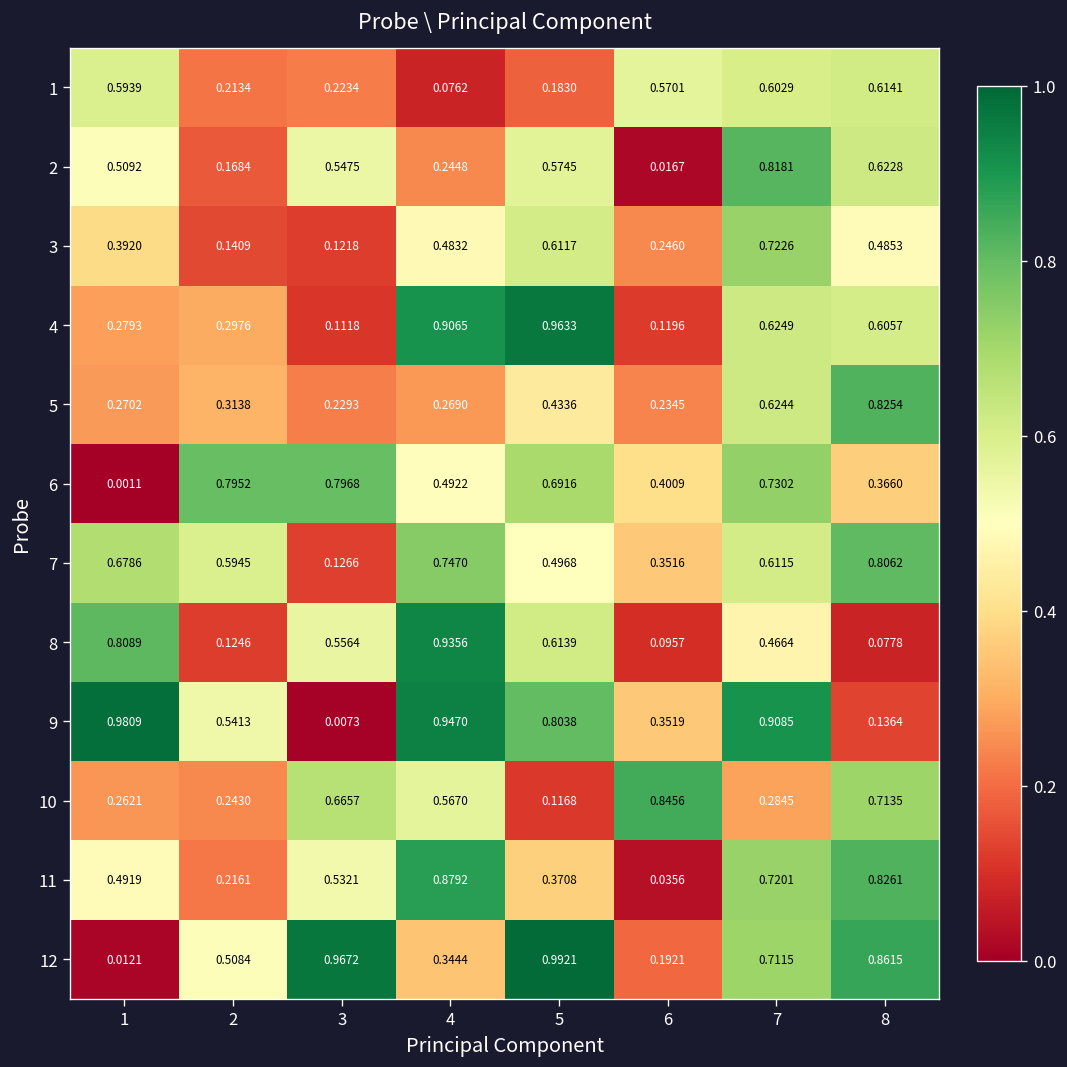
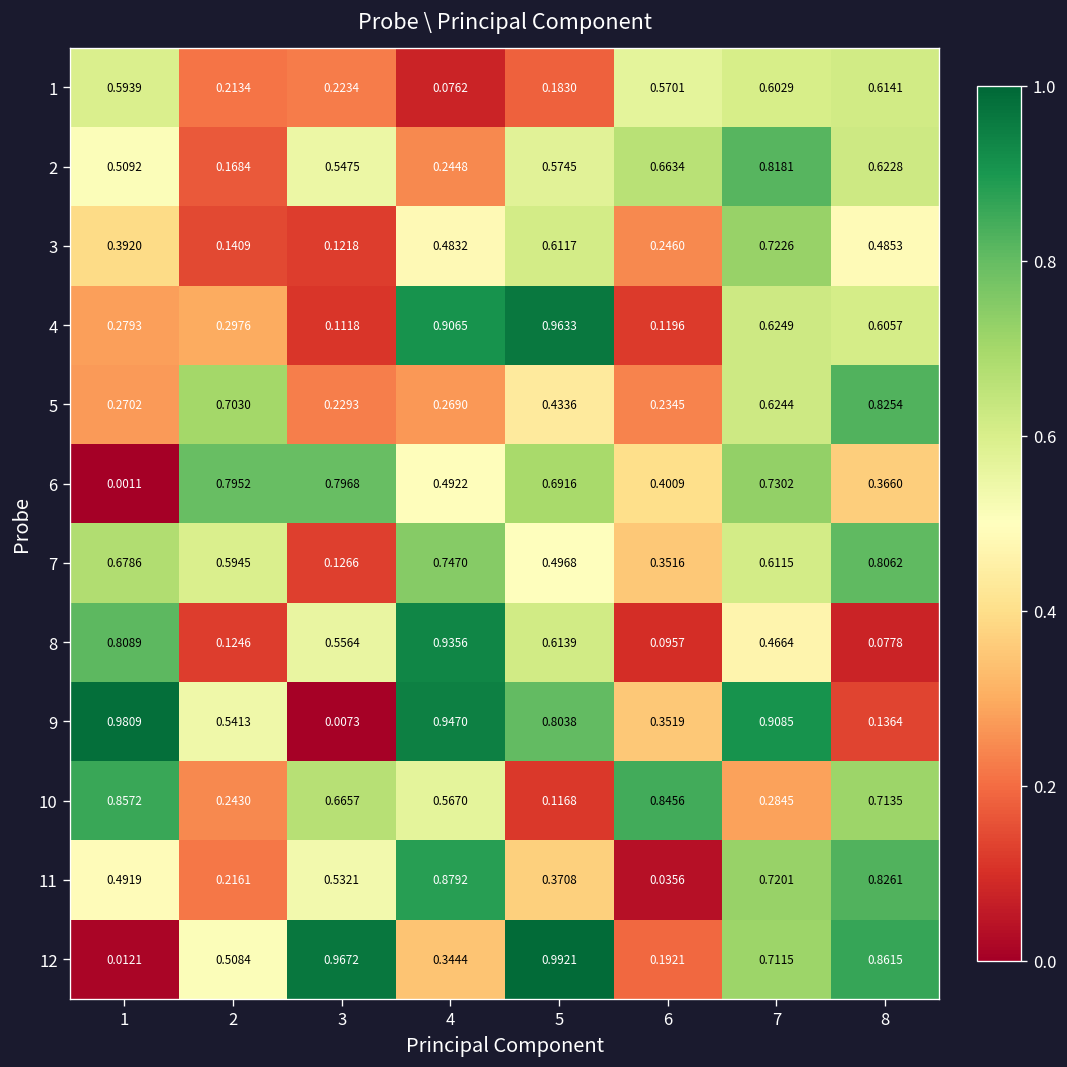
2, 6: 0.0167 -> 0.6634
5, 2: 0.3138 -> 0.7030
10, 1: 0.2621 -> 0.8572
